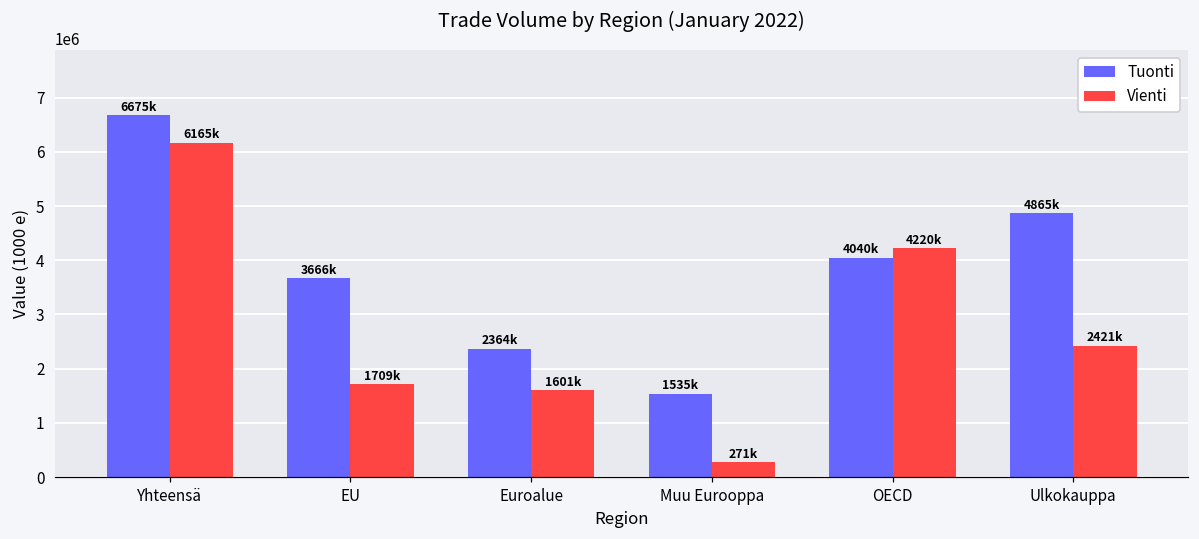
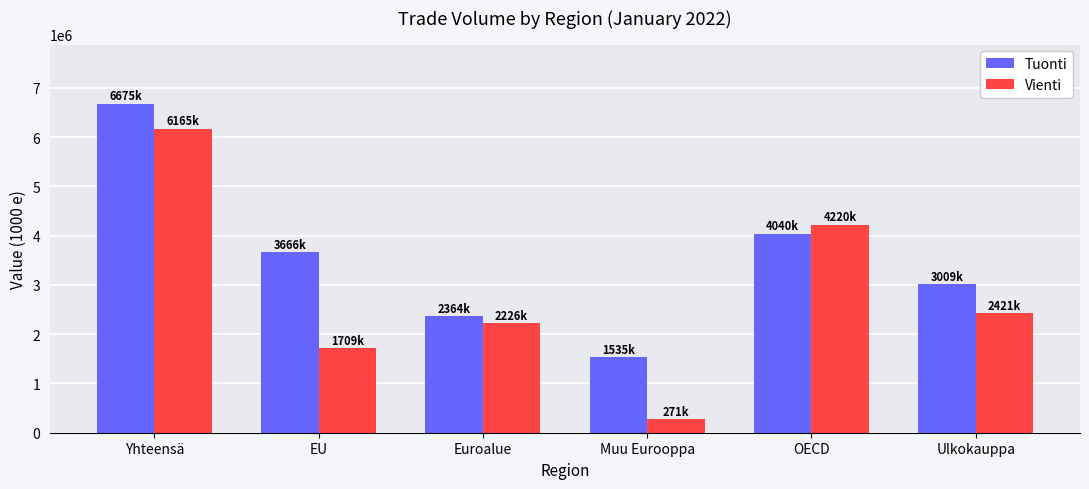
Vienti, Euroalue: 1601k -> 2226k
Tuonti, Ulkokauppa: 4865k -> 3009k
